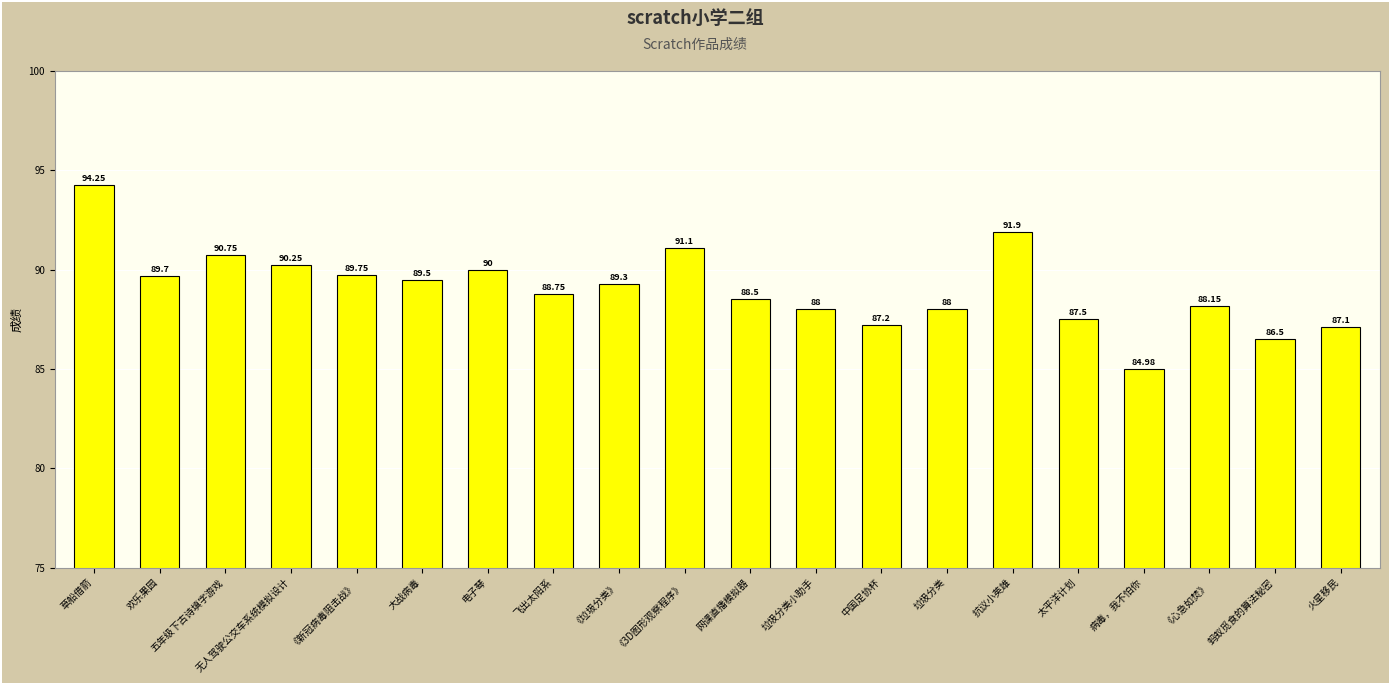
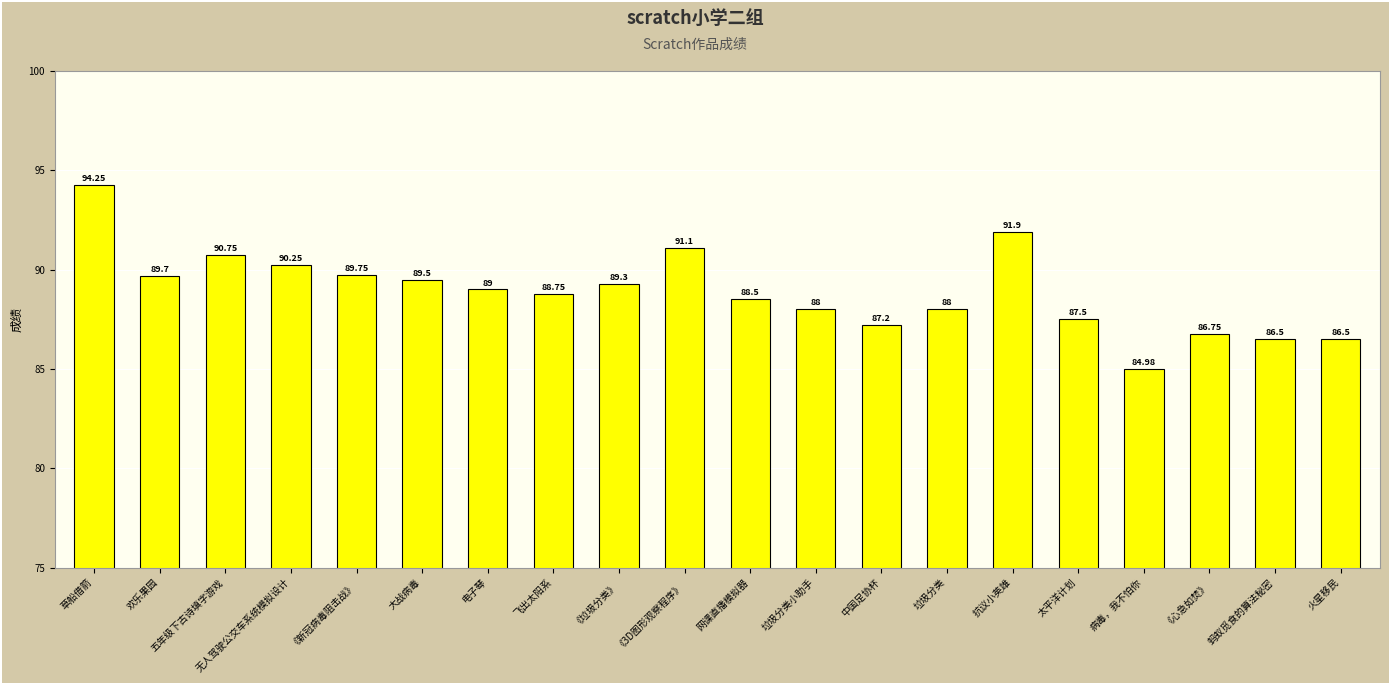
电子琴: 90 -> 89
《心急如焚》: 88.15 -> 86.75
火星移民: 87.1 -> 86.5
